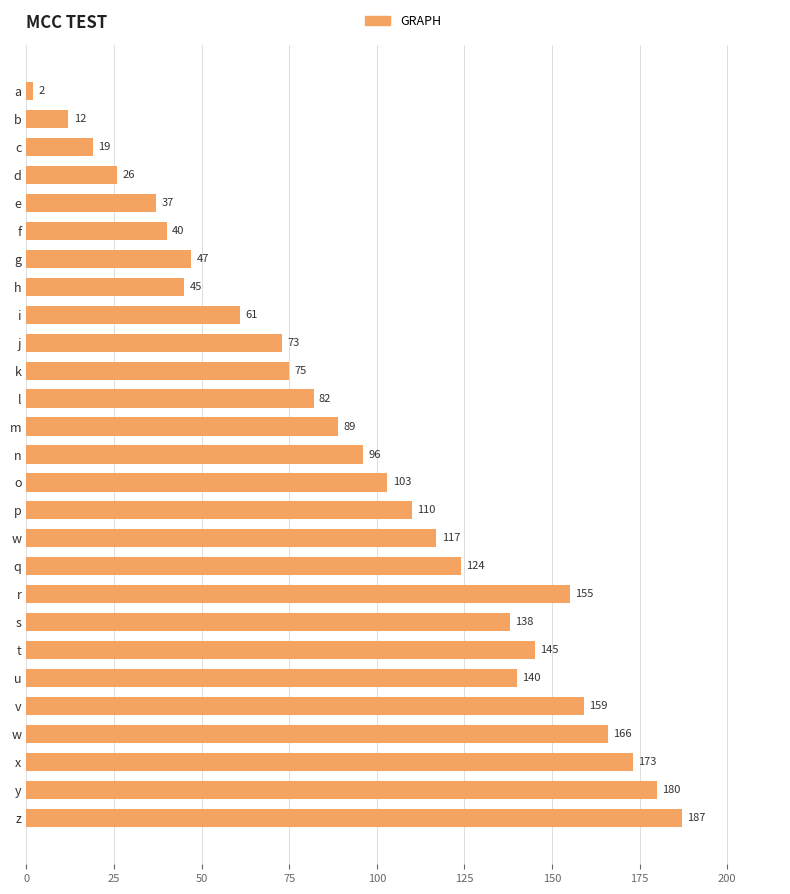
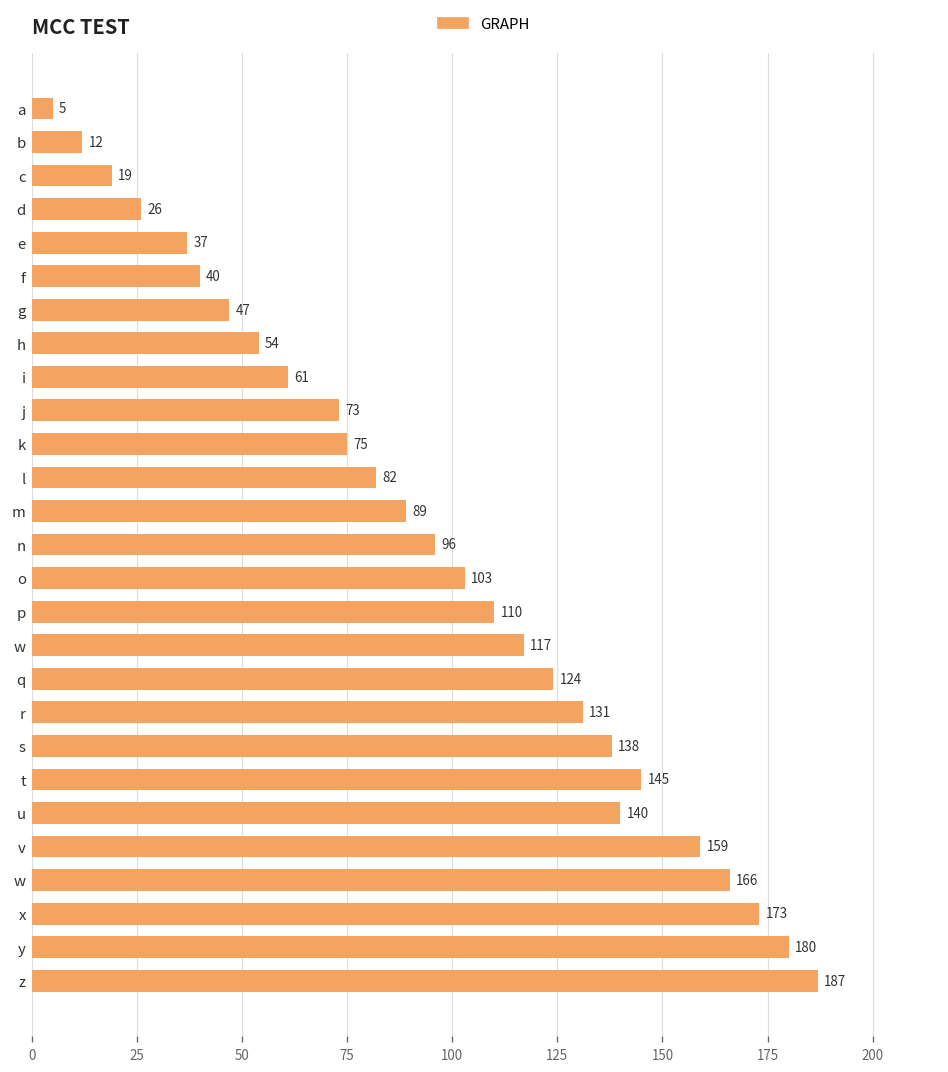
a: 2 -> 5
h: 45 -> 54
r: 155 -> 131
